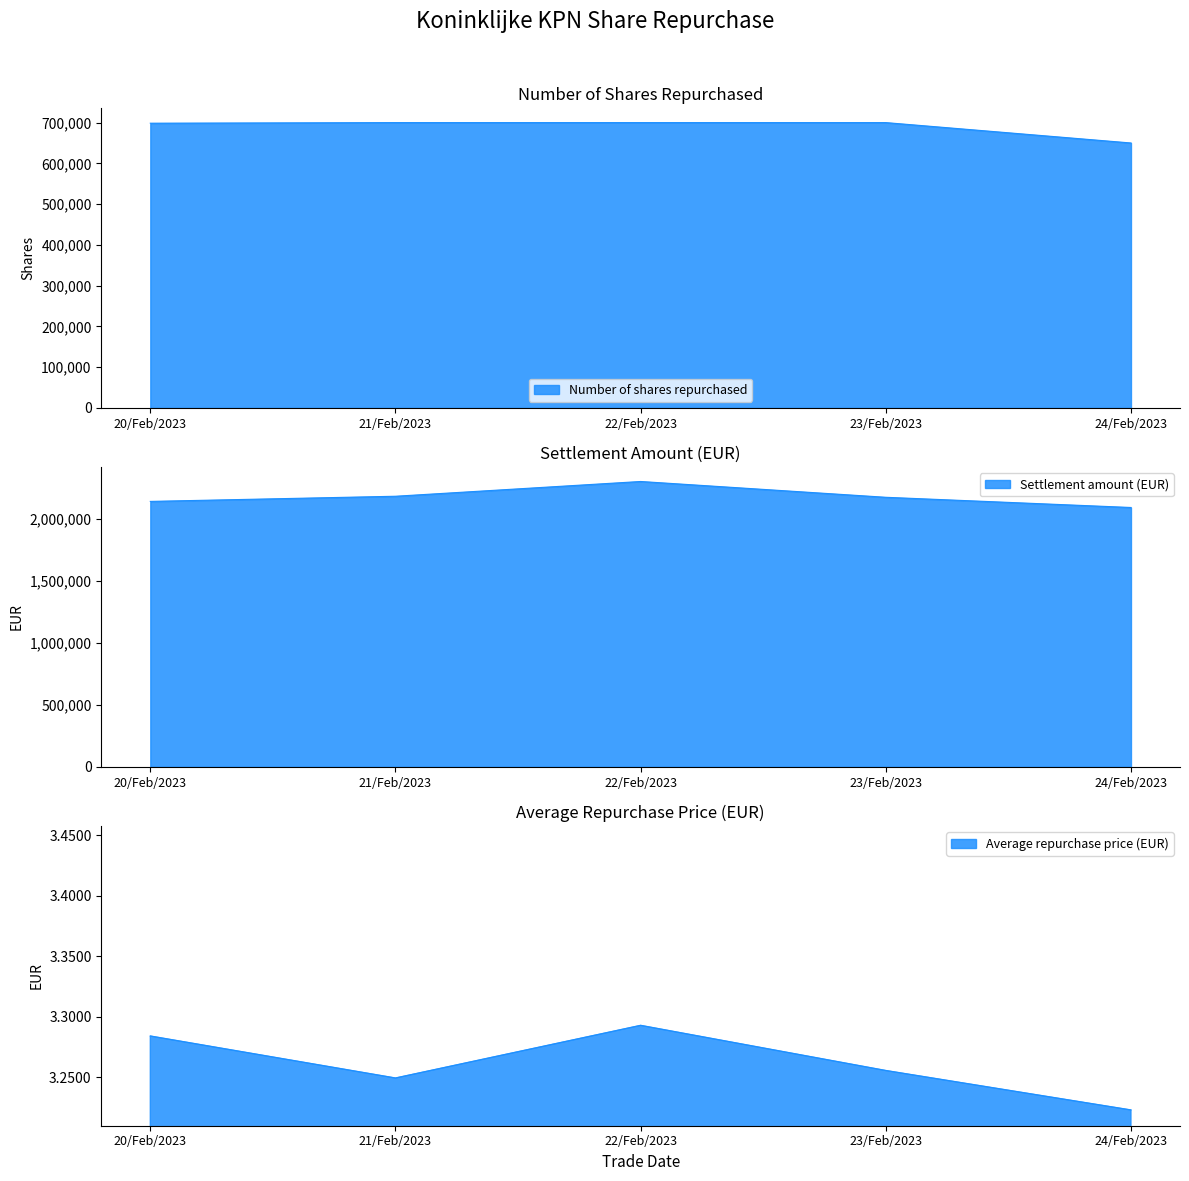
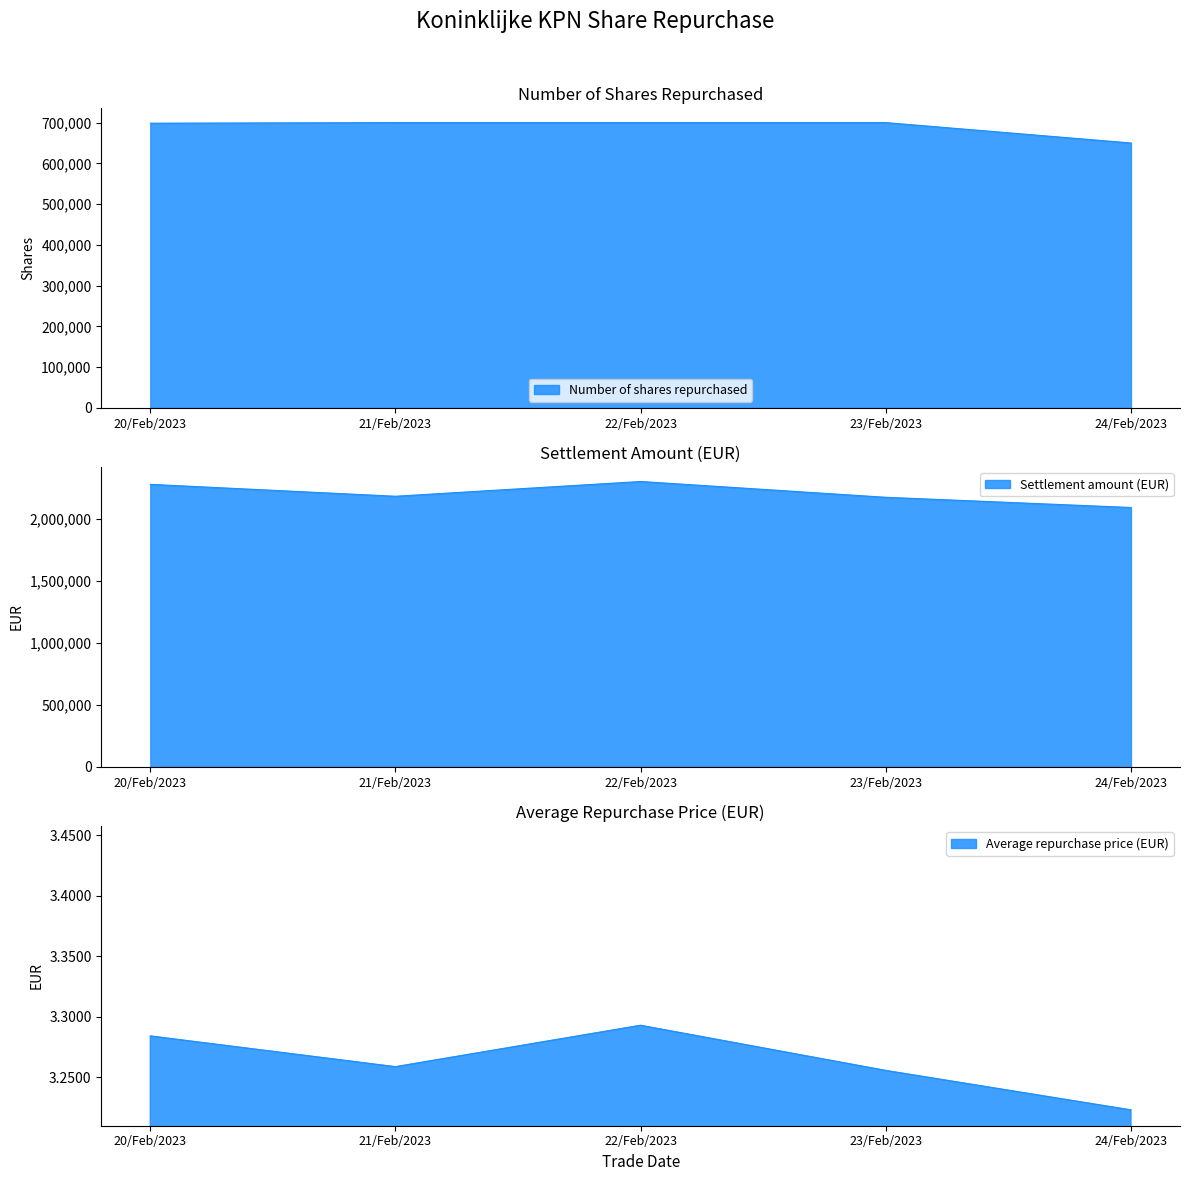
Settlement Amount (EUR), 20/Feb/2023: 2,140,000 -> 2,280,000
Average Repurchase Price (EUR), 21/Feb/2023: 3.249 -> 3.259
